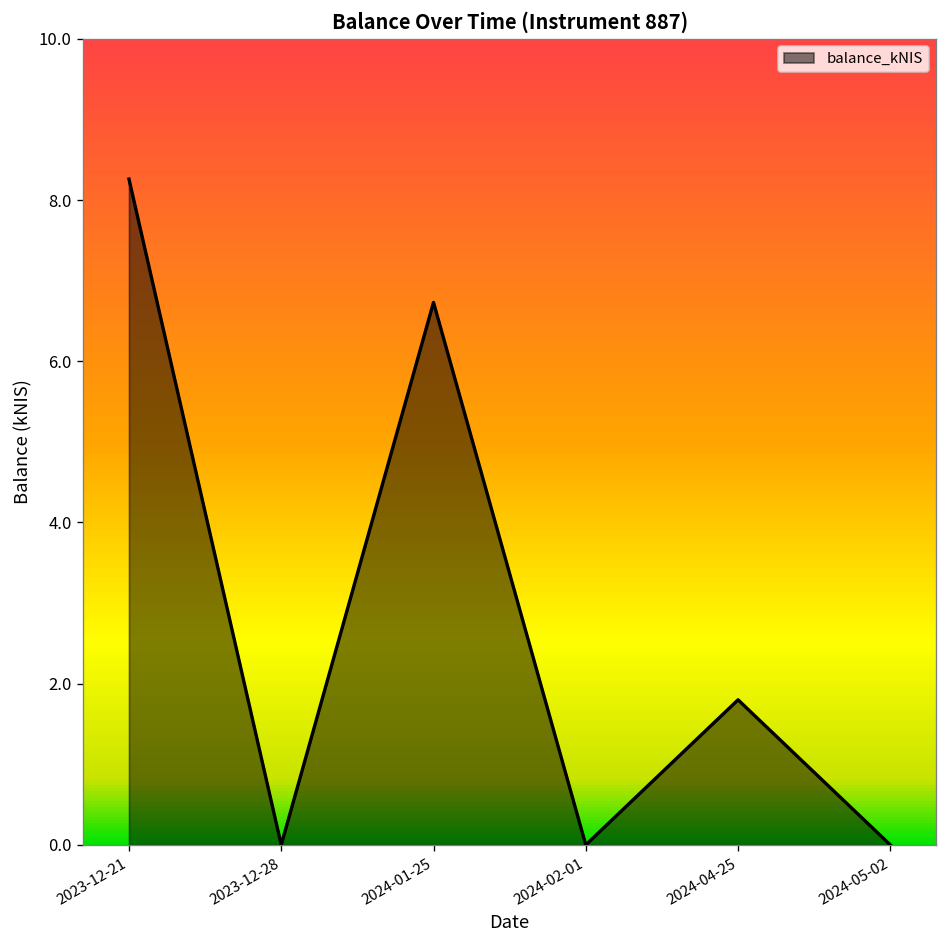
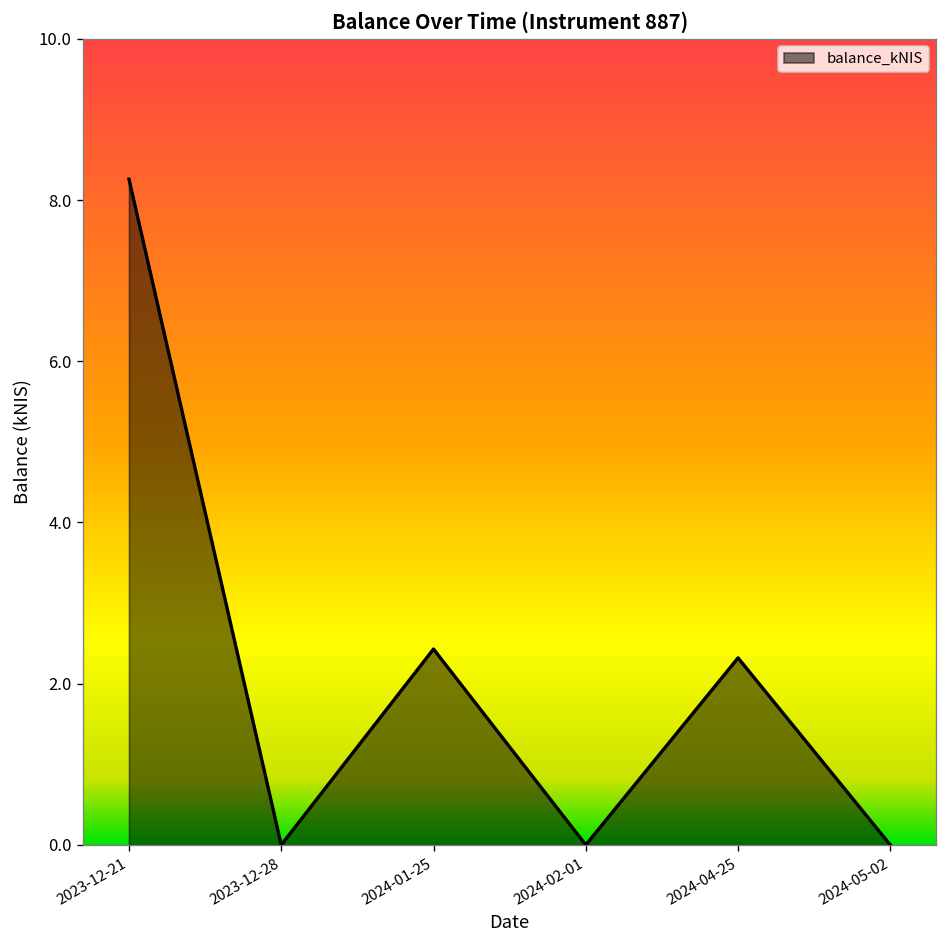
2024-01-25: 6.7 -> 2.4
2024-04-25: 1.8 -> 2.3
